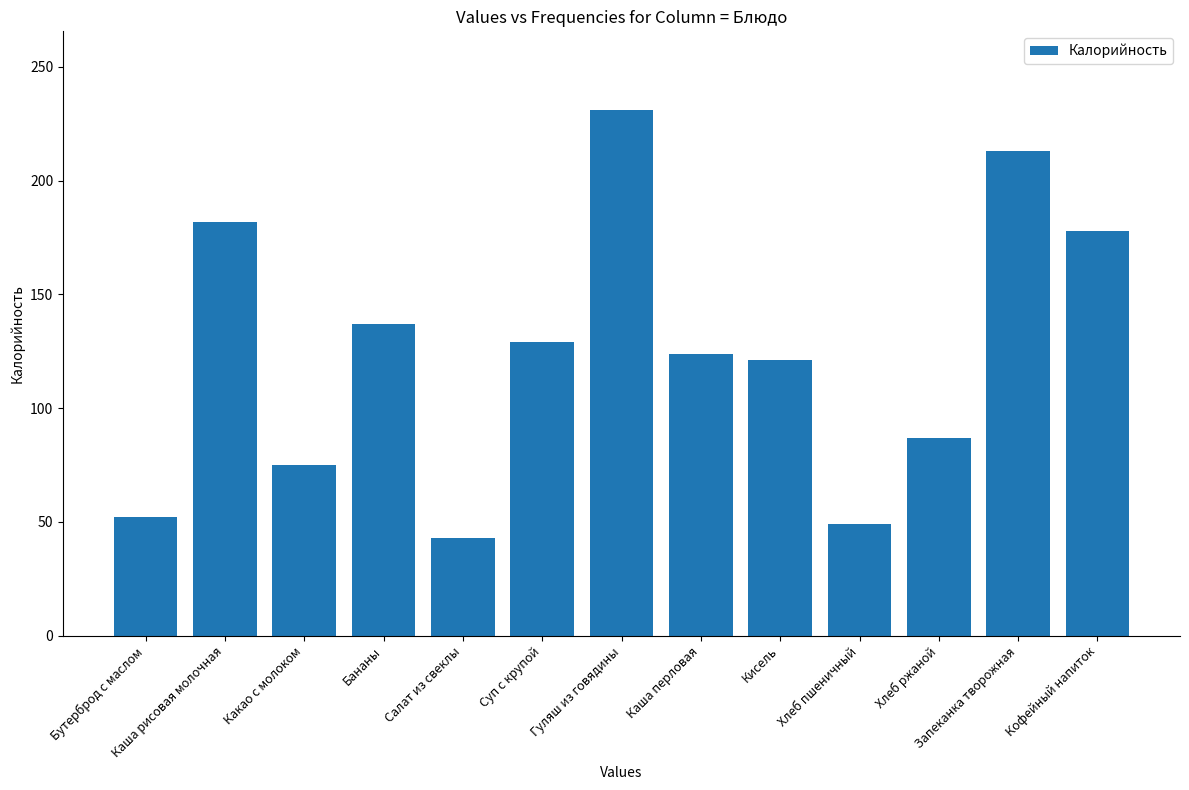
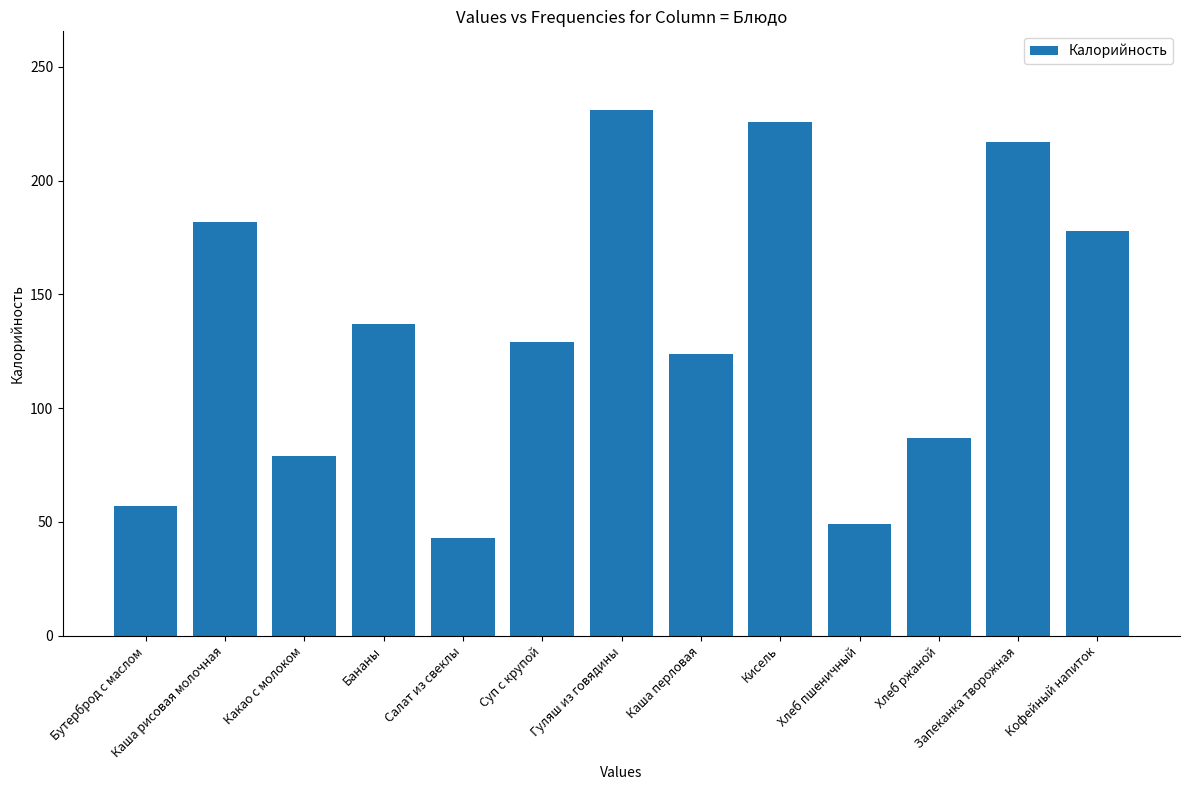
Бутерброд с маслом: 52 -> 57
Какао с молоком: 75 -> 79
Кисель: 121 -> 226
Запеканка творожная: 213 -> 217
